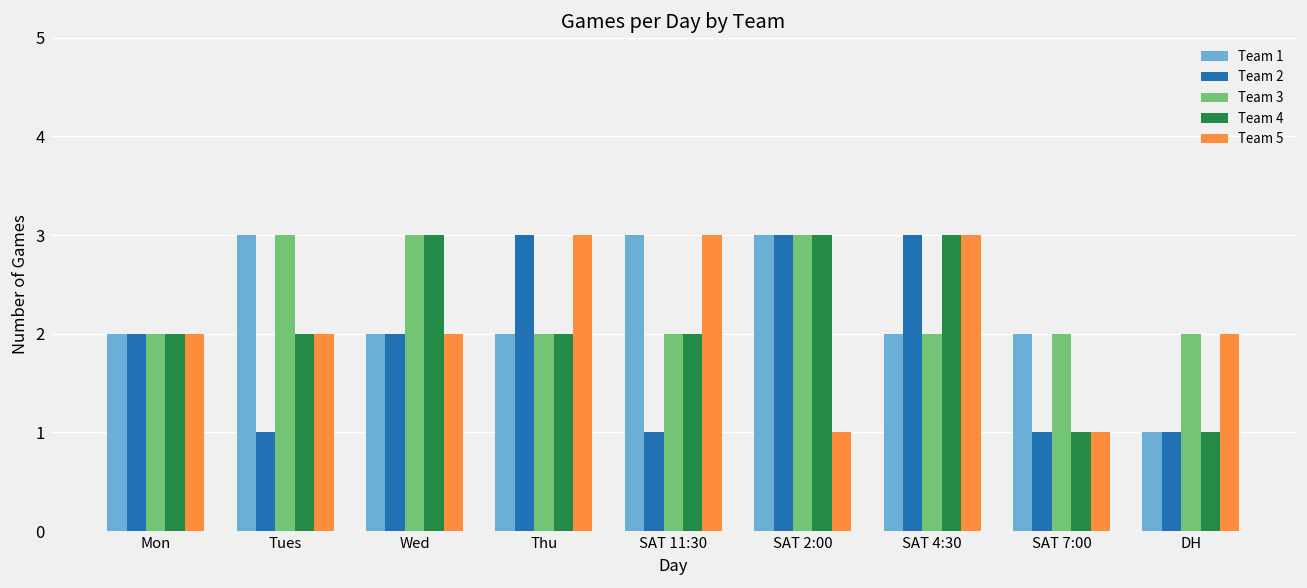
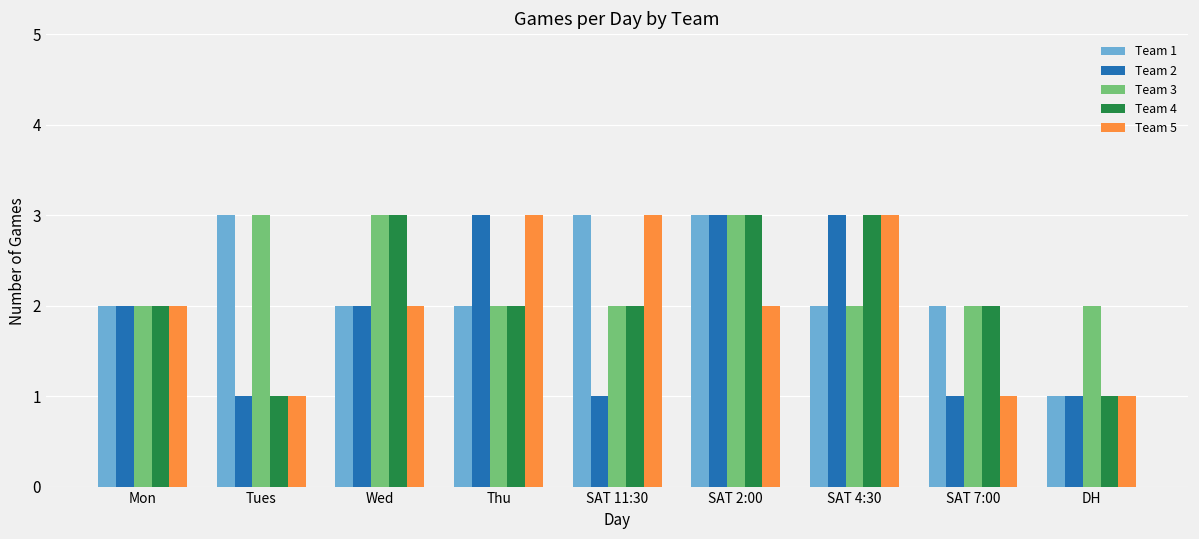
Team 4, Tues: 2 -> 1
Team 5, Tues: 2 -> 1
Team 5, SAT 2:00: 1 -> 2
Team 4, SAT 7:00: 1 -> 2
Team 5, DH: 2 -> 1
